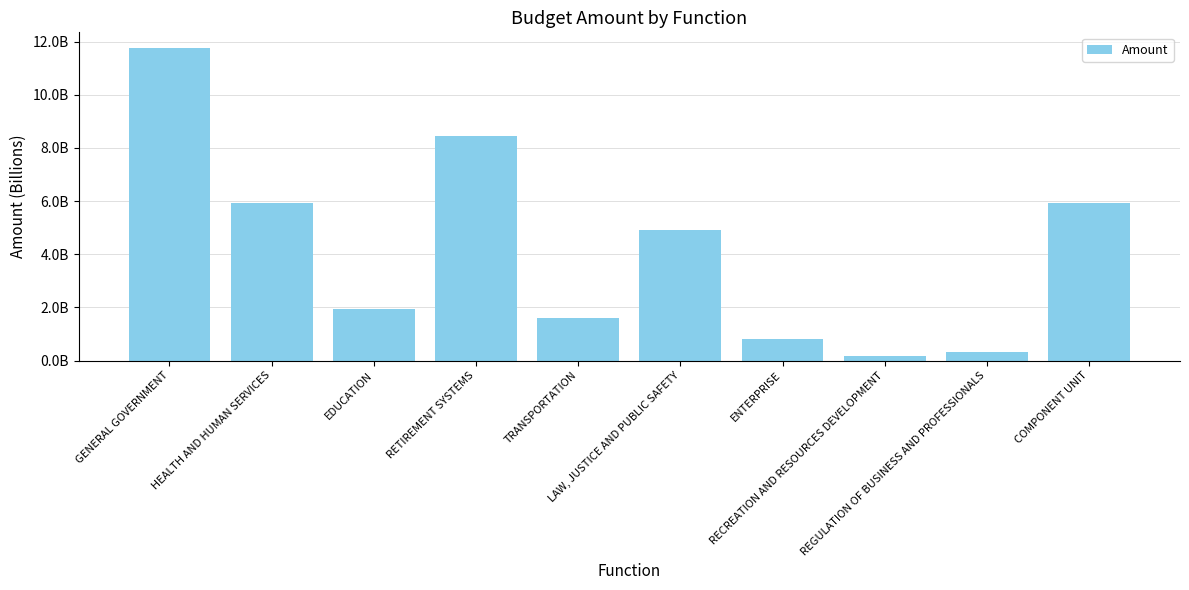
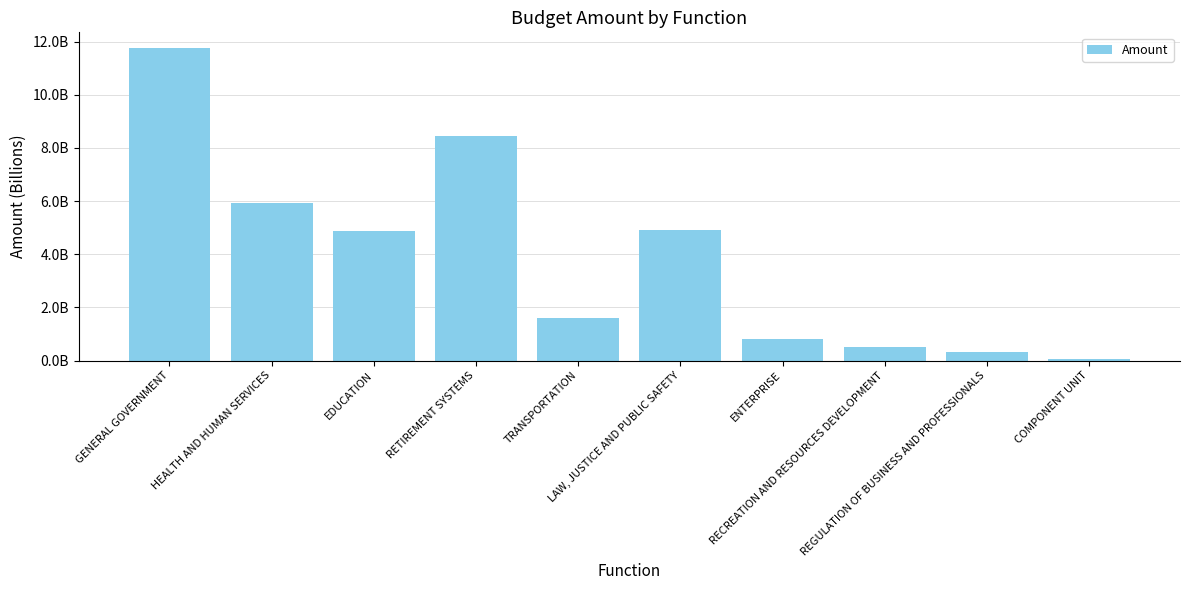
EDUCATION: 1900000000 -> 4900000000
RECREATION AND RESOURCES DEVELOPMENT: 200000000 -> 500000000
COMPONENT UNIT: 5900000000 -> 100000000
